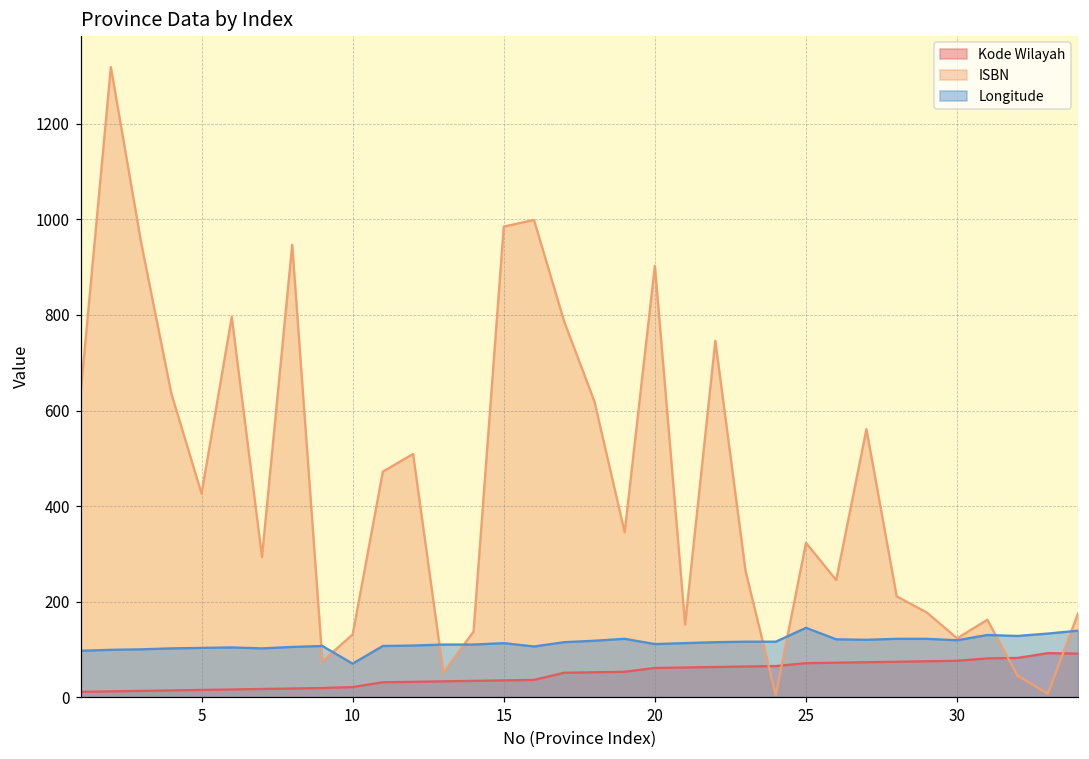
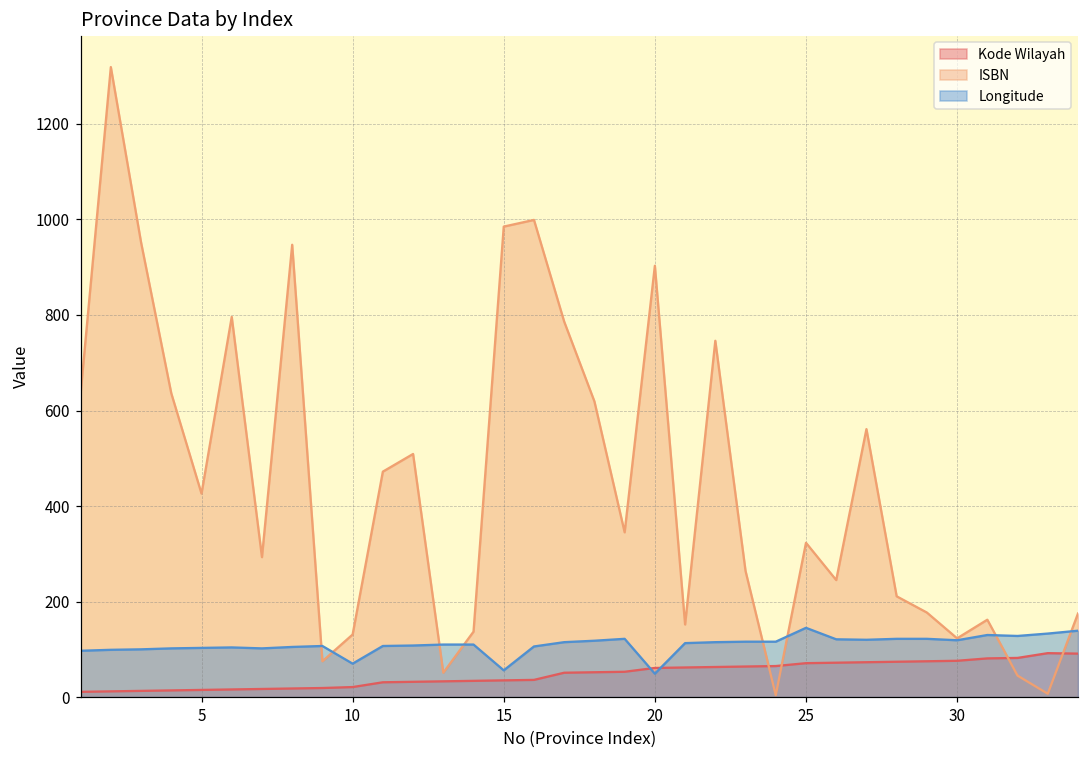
Longitude, 15: 110 -> 60
Longitude, 20: 110 -> 50
